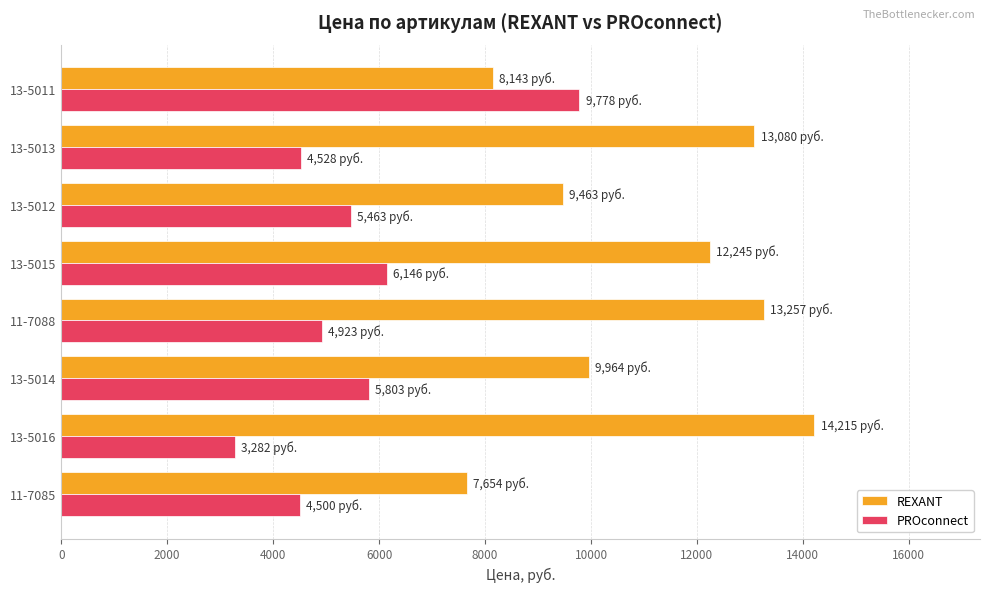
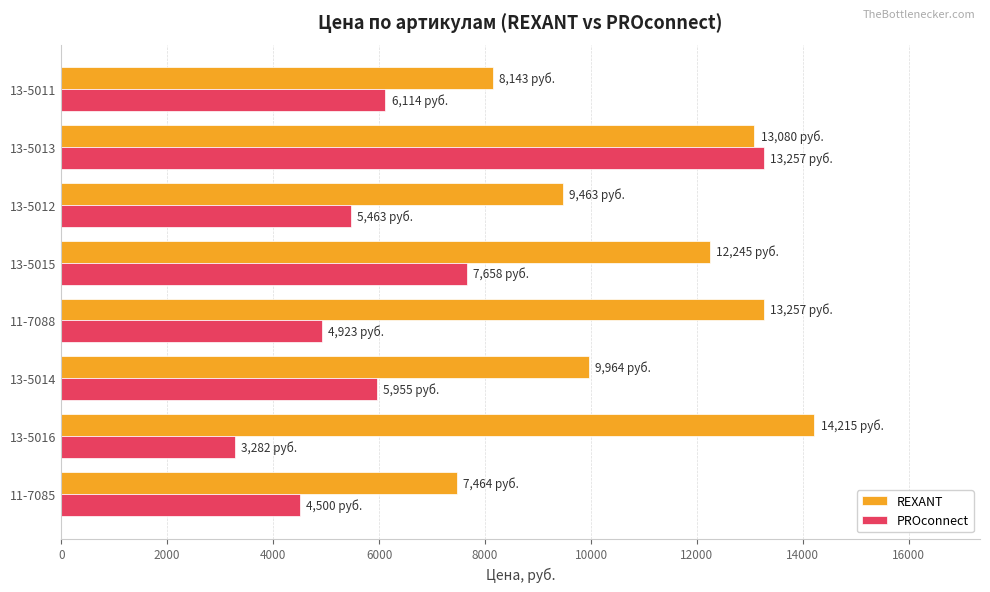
PROconnect, 13-5011: 9,778 -> 6,114
PROconnect, 13-5013: 4,528 -> 13,257
PROconnect, 13-5015: 6,146 -> 7,658
PROconnect, 13-5014: 5,803 -> 5,955
REXANT, 11-7085: 7,654 -> 7,464
